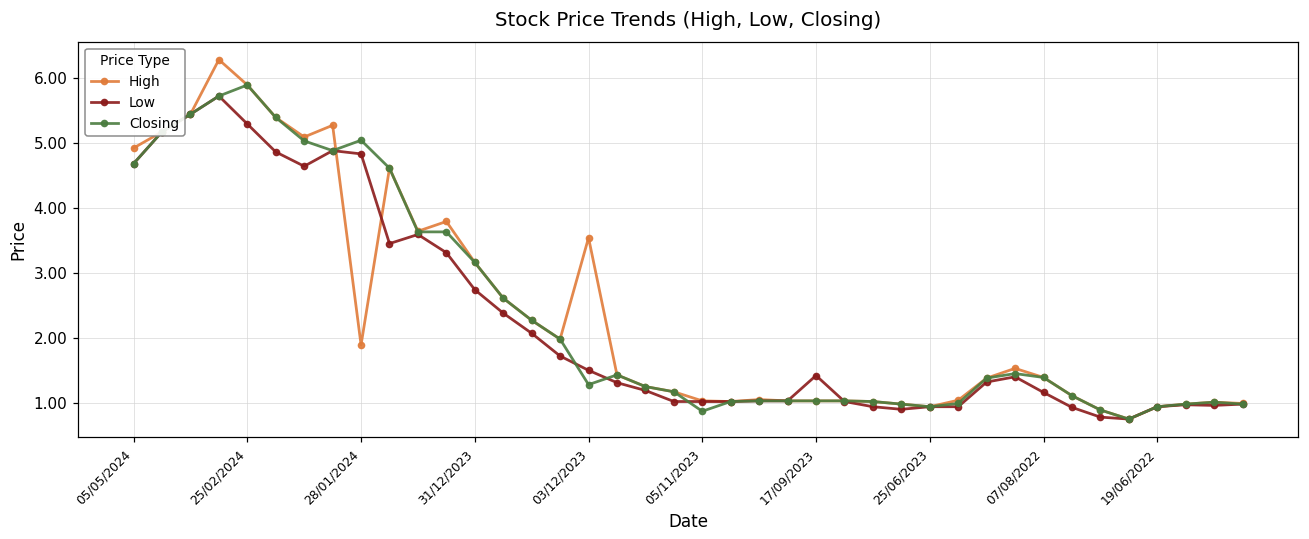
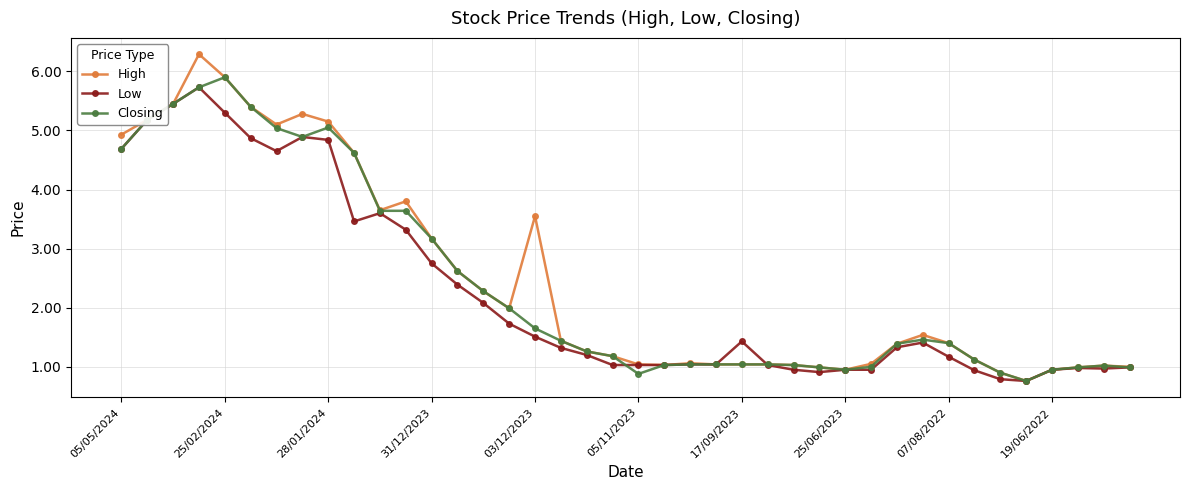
High, 28/01/2024: 1.9 -> 5.2
Closing, 03/12/2023: 1.3 -> 1.7
